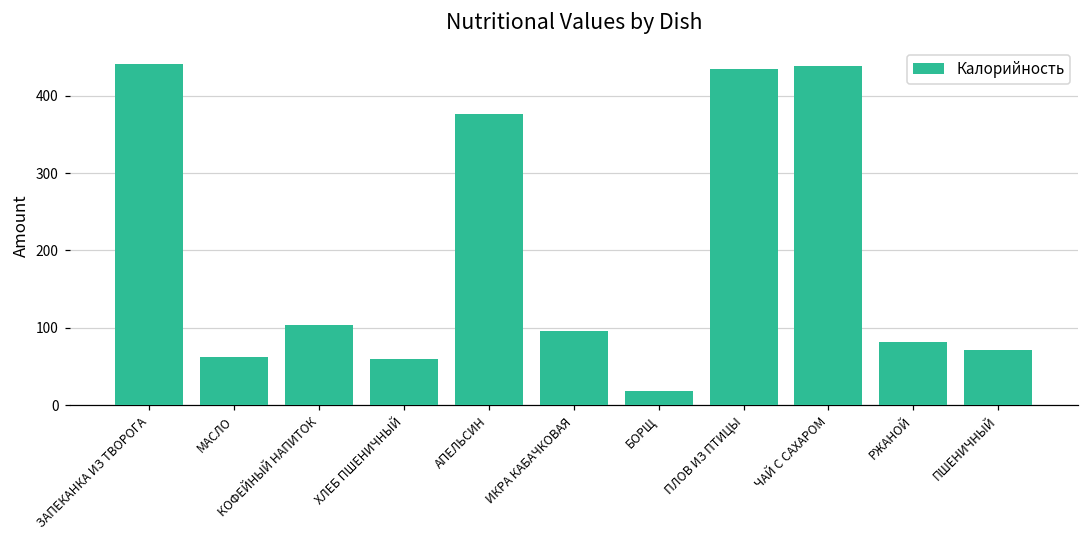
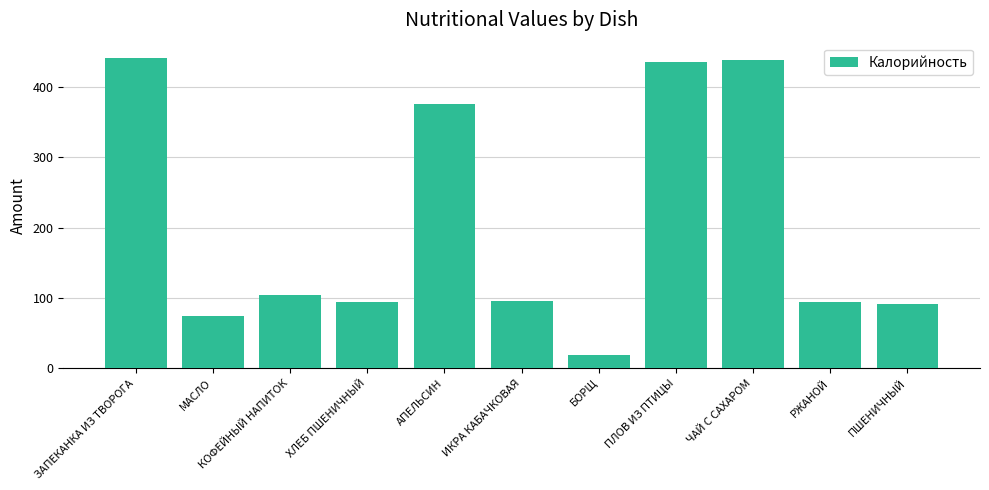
МАСЛО: 60 -> 70
ХЛЕБ ПШЕНИЧНЫЙ: 60 -> 90
РЖАНОЙ: 80 -> 90
ПШЕНИЧНЫЙ: 70 -> 90
